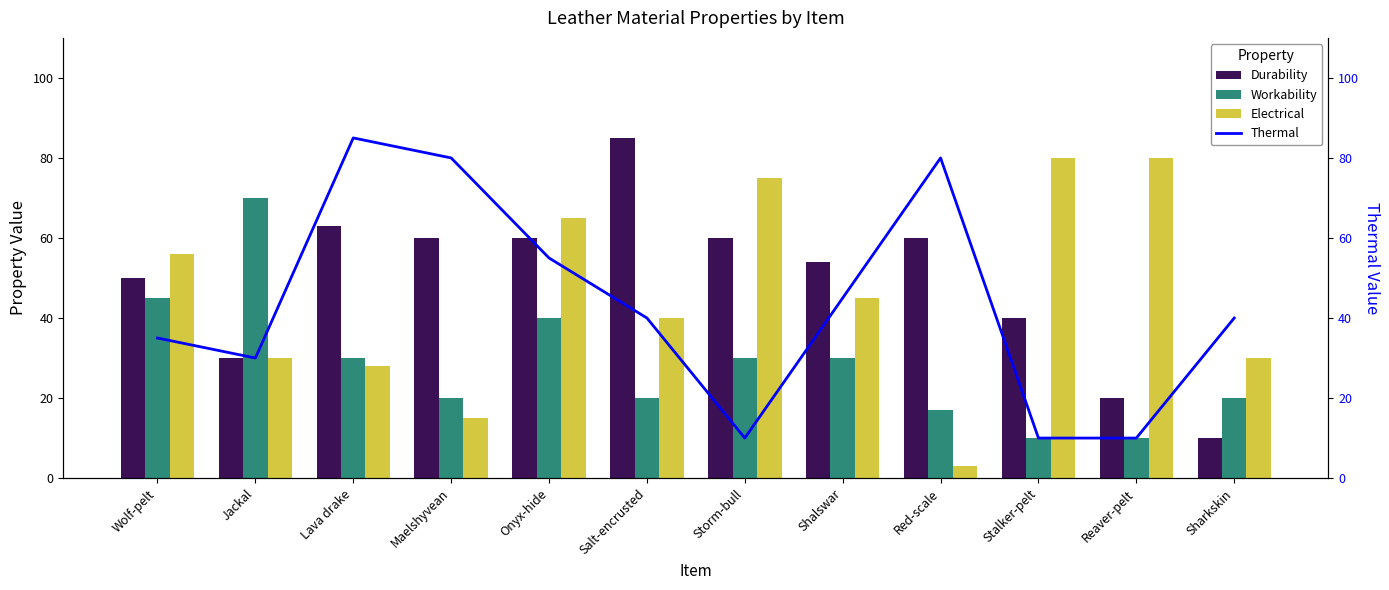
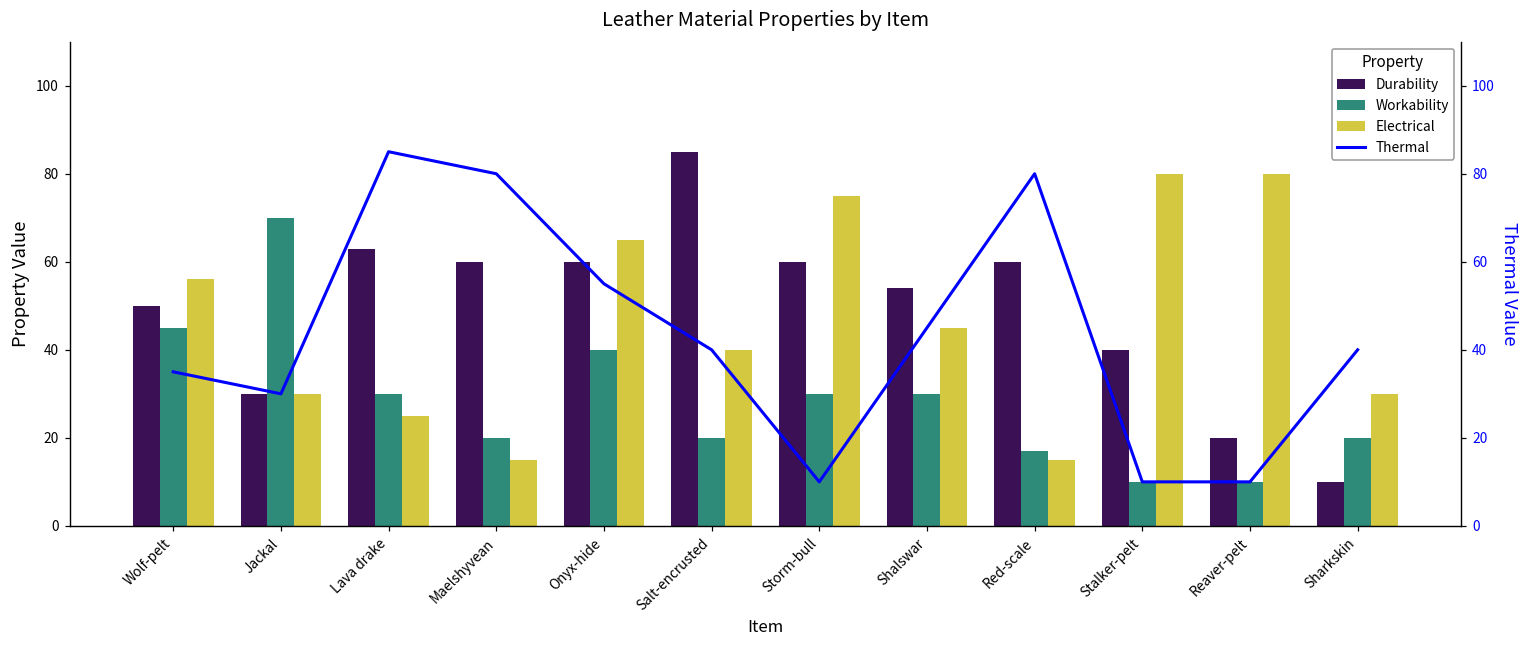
Electrical, Lava drake: 28 -> 25
Electrical, Red-scale: 3 -> 15
